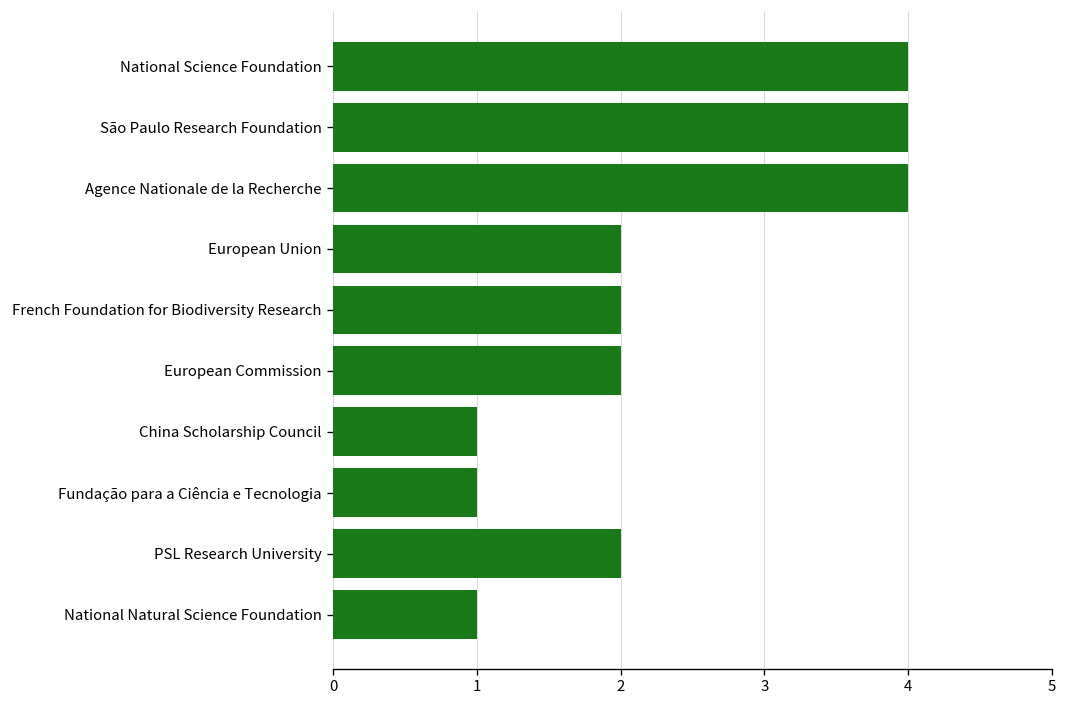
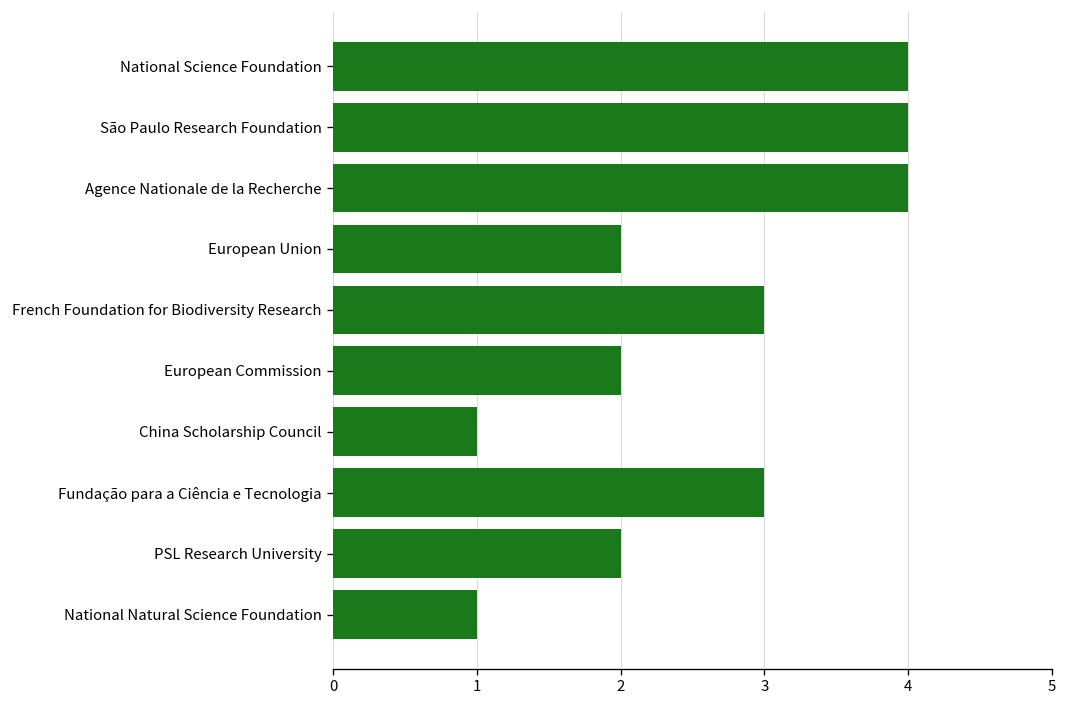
French Foundation for Biodiversity Research: 2 -> 3
Fundação para a Ciência e Tecnologia: 1 -> 3
